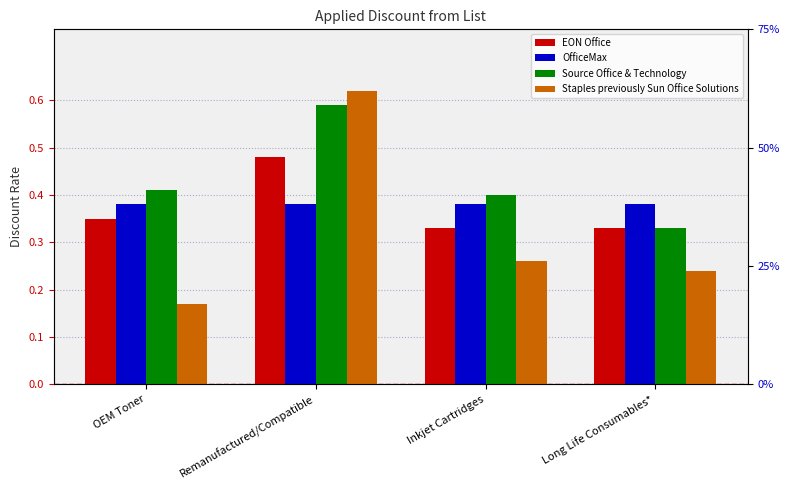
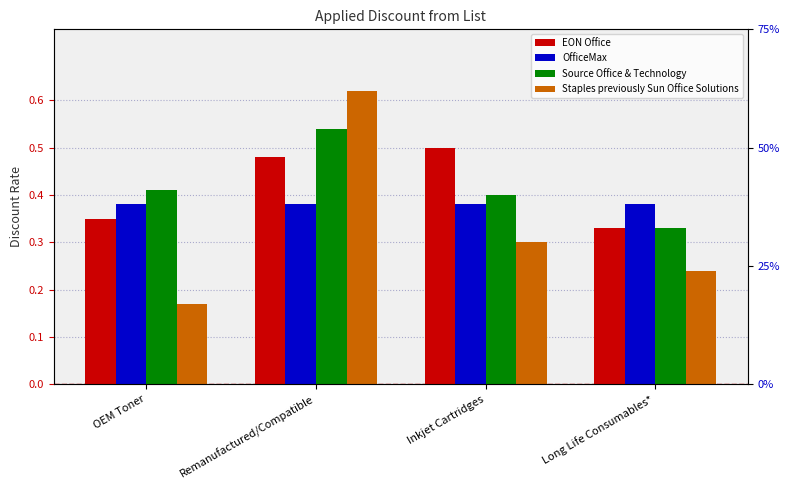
Source Office & Technology, Remanufactured/Compatible: 0.59 -> 0.54
EON Office, Inkjet Cartridges: 0.33 -> 0.50
Staples previously Sun Office Solutions, Inkjet Cartridges: 0.26 -> 0.30
